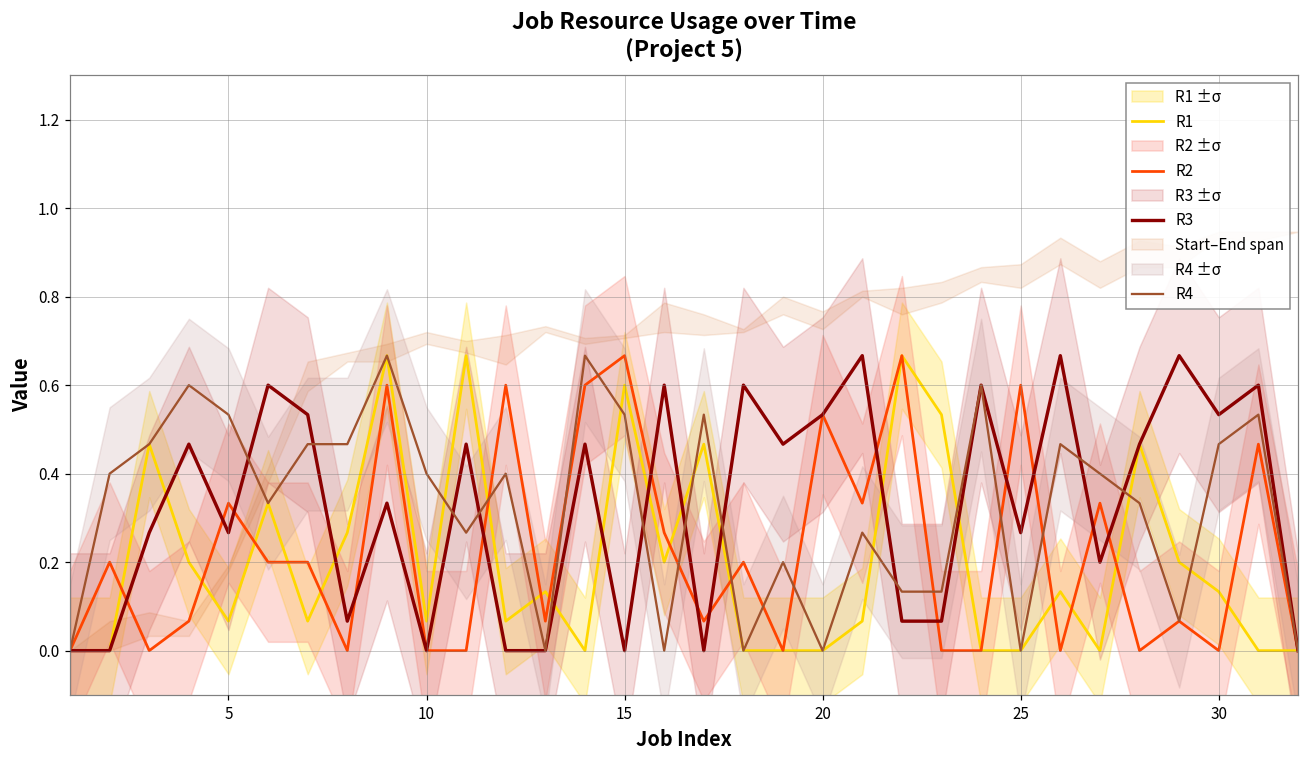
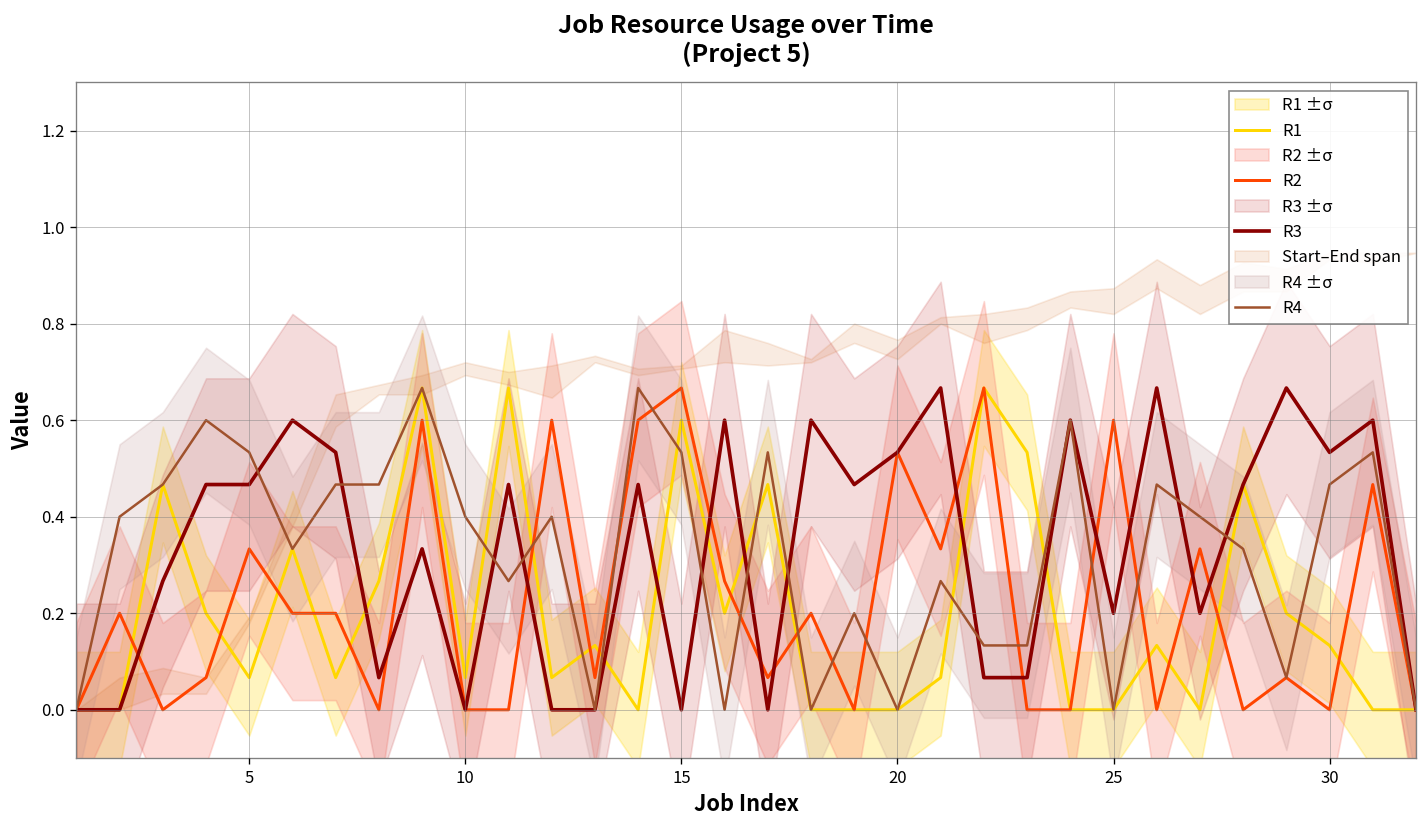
R3, 5: 0.27 -> 0.47
R3, 25: 0.27 -> 0.20
